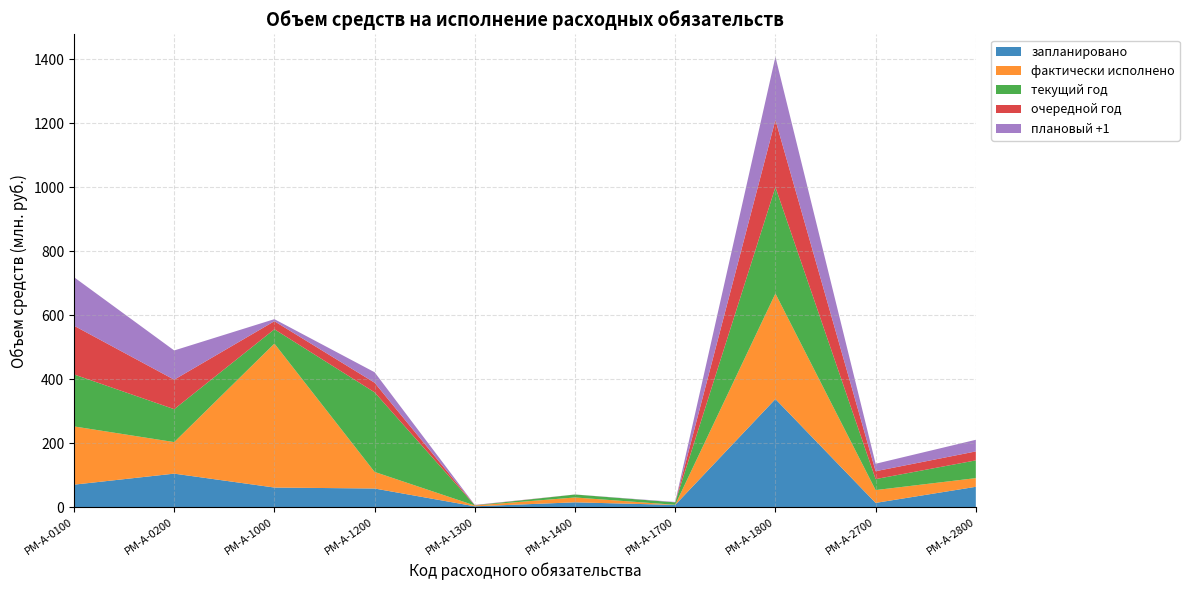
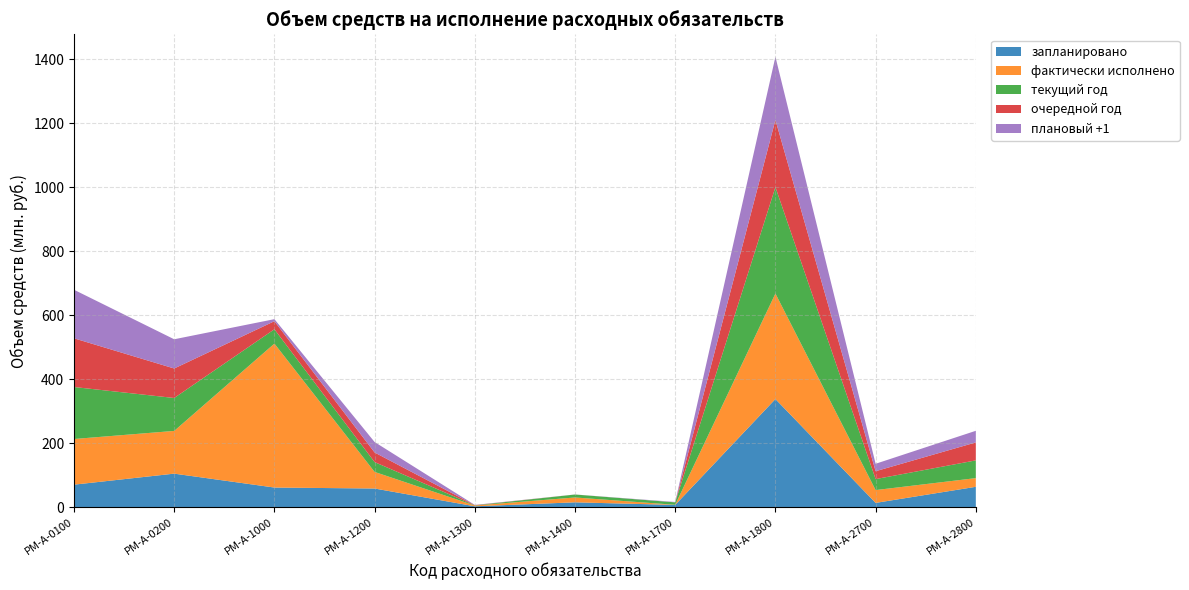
фактически исполнено, РМ-А-0100: 180 -> 140
фактически исполнено, РМ-А-0200: 100 -> 130
текущий год, РМ-А-1200: 250 -> 30
очередной год, РМ-А-2800: 30 -> 60
